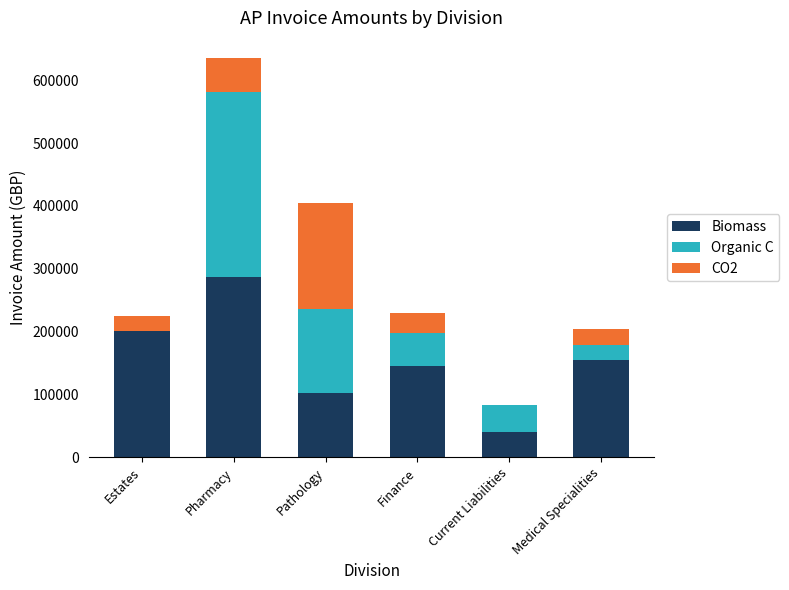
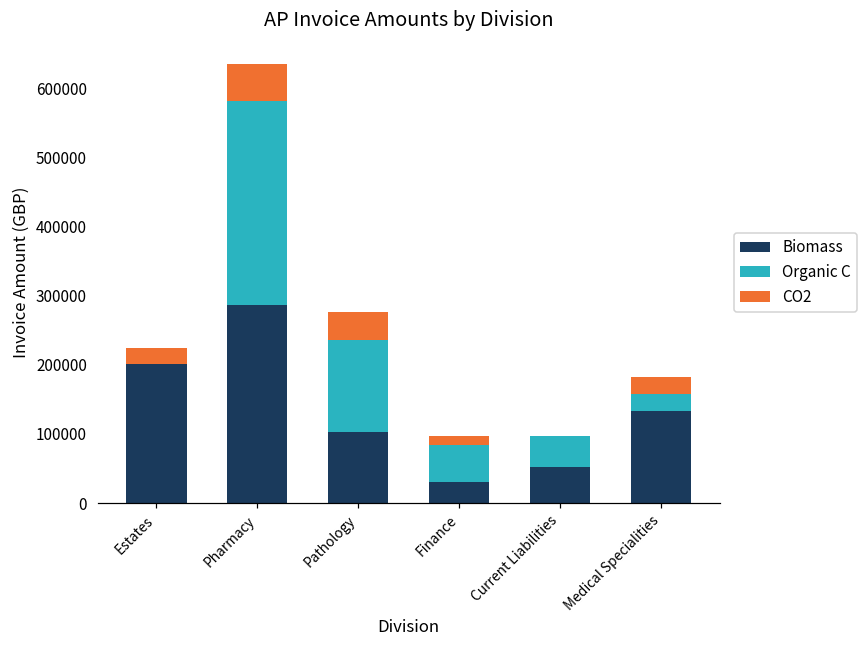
CO2, Pathology: 170000 -> 40000
Biomass, Finance: 140000 -> 30000
CO2, Finance: 30000 -> 10000
Biomass, Current Liabilities: 40000 -> 50000
Biomass, Medical Specialities: 150000 -> 130000
